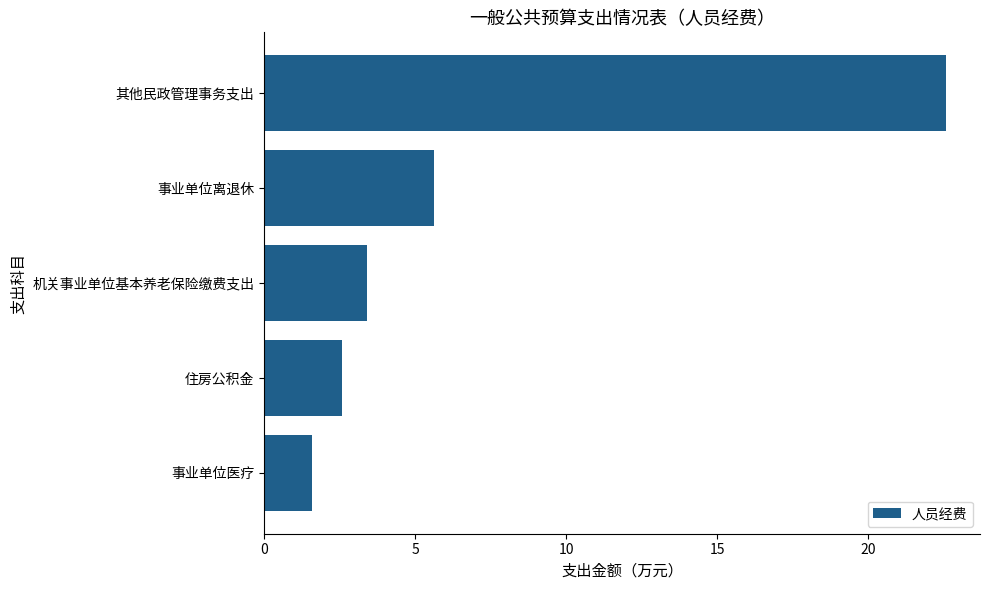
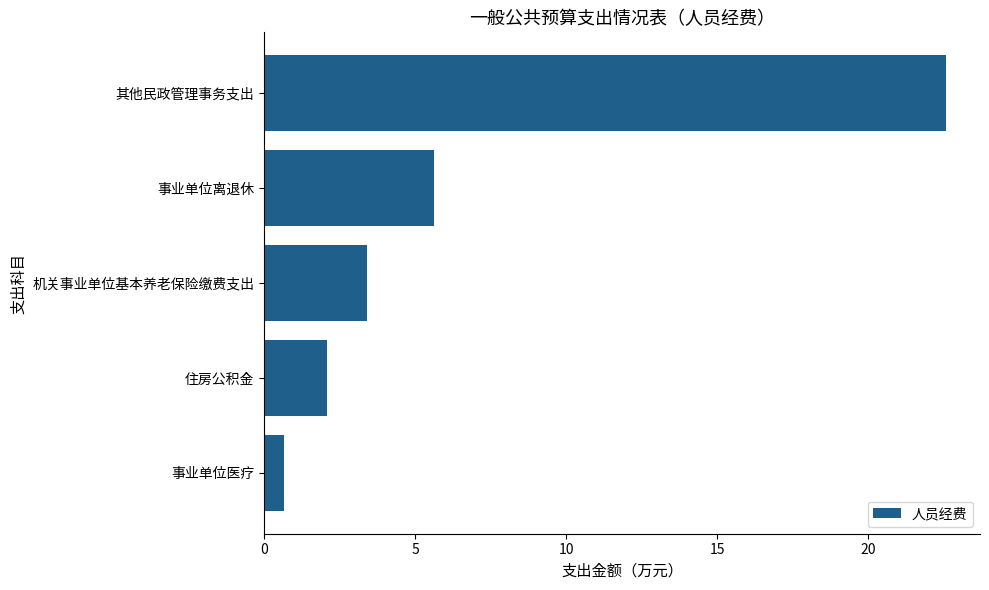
住房公积金: 2.6 -> 2.1
事业单位医疗: 1.6 -> 0.6
